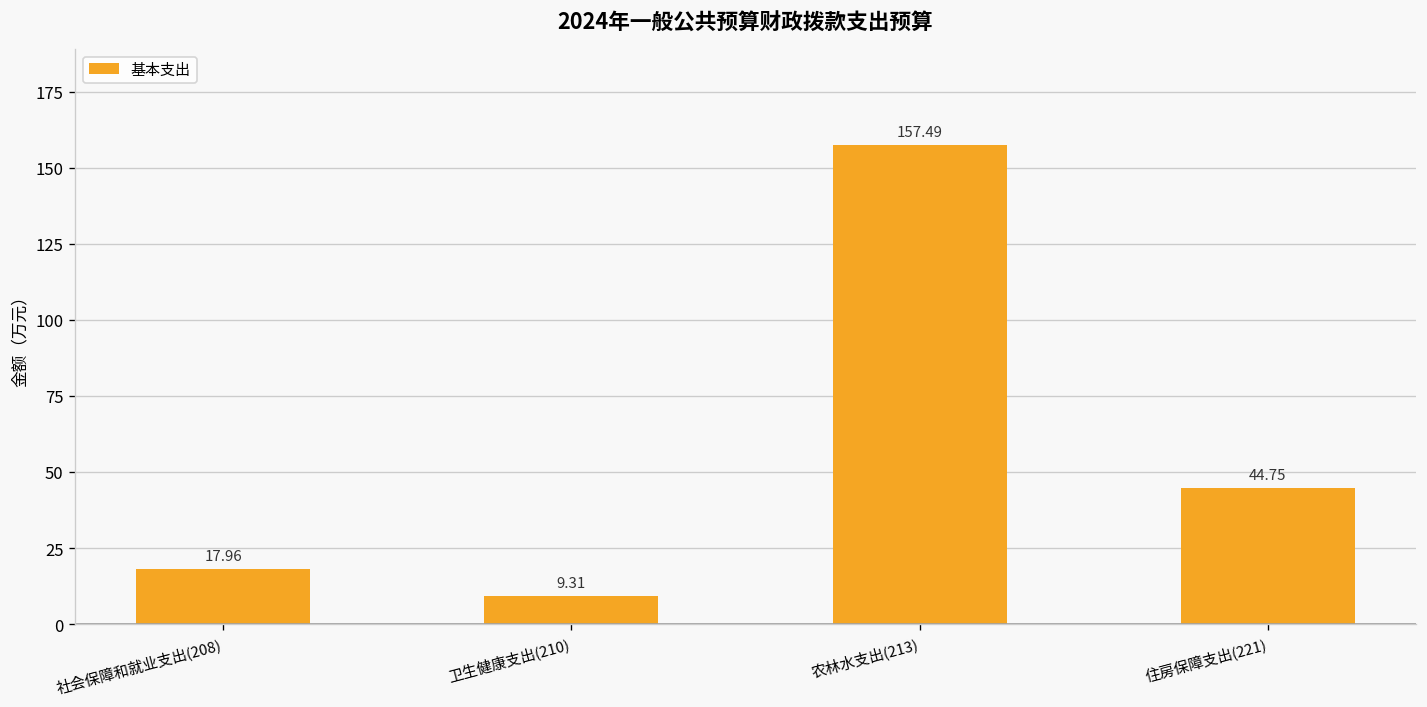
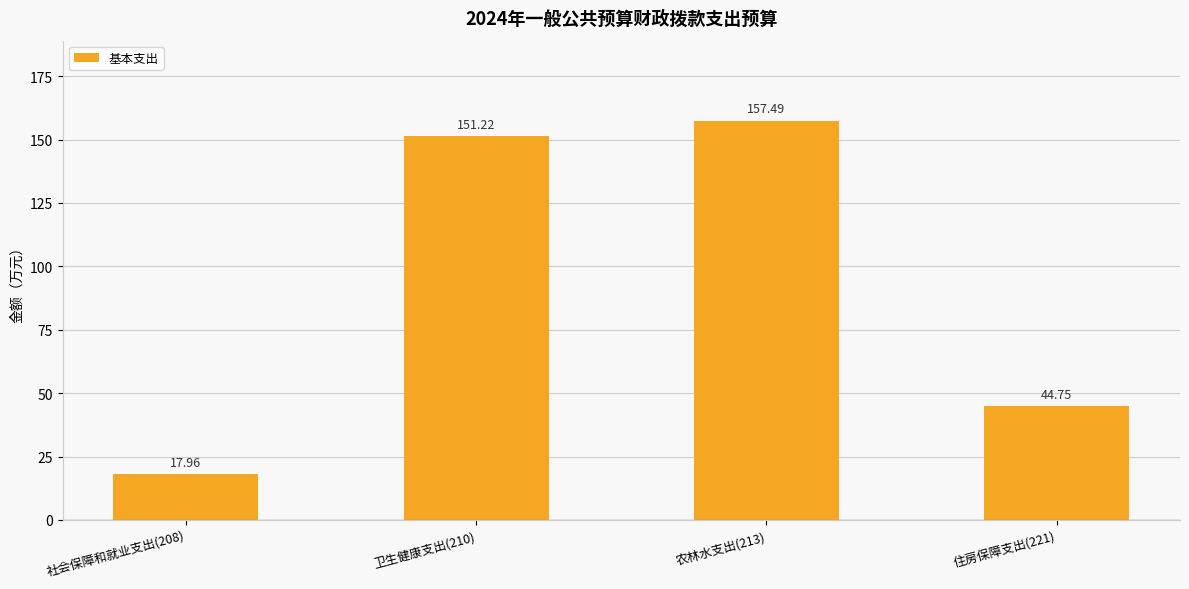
卫生健康支出(210): 9.31 -> 151.22
